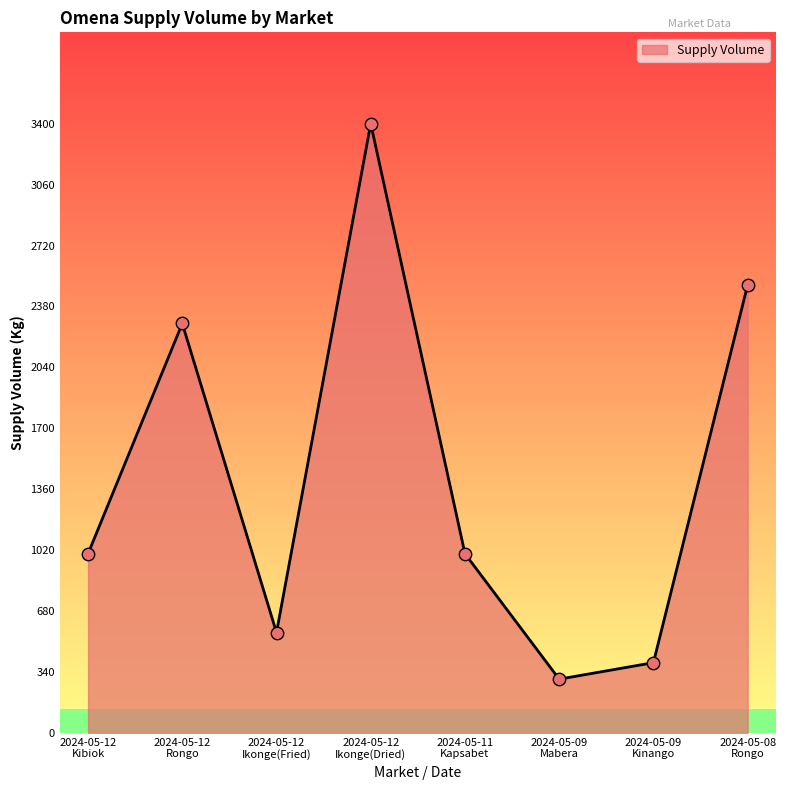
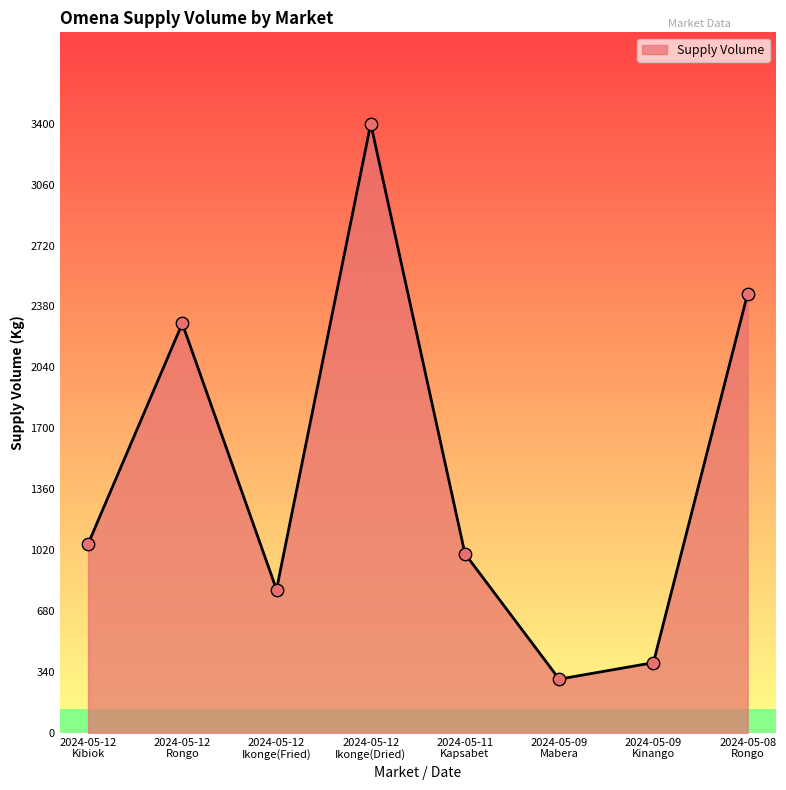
2024-05-12 Kibiok: 1000 -> 1050
2024-05-12 Ikonge(Fried): 560 -> 800
2024-05-08 Rongo: 2500 -> 2450
